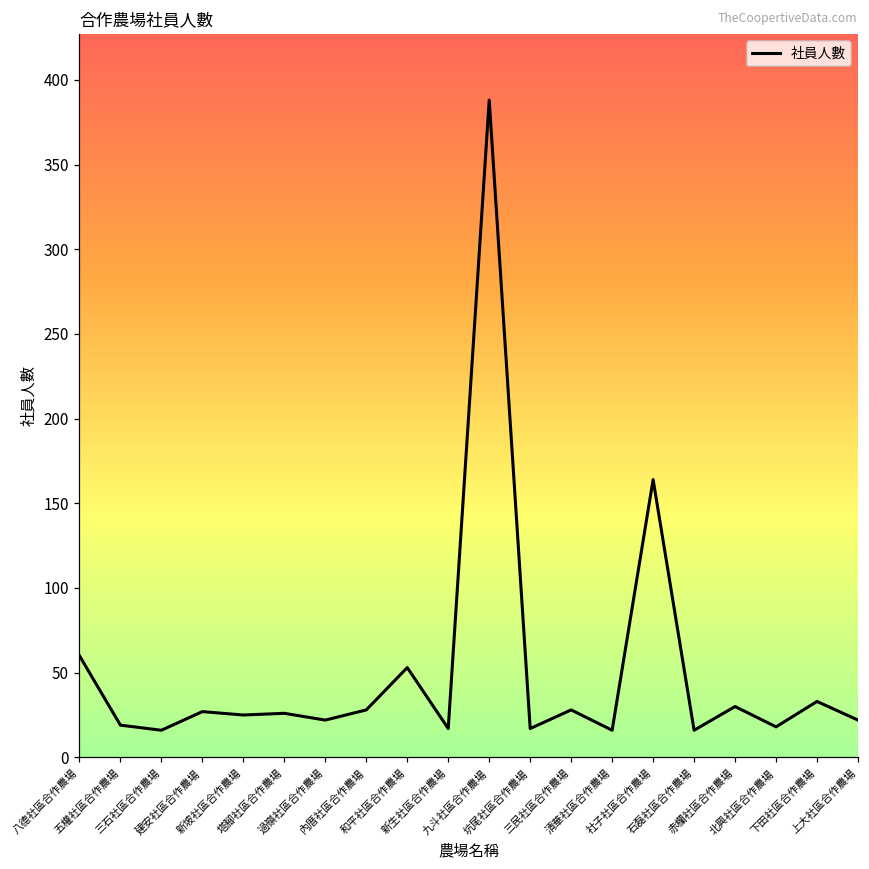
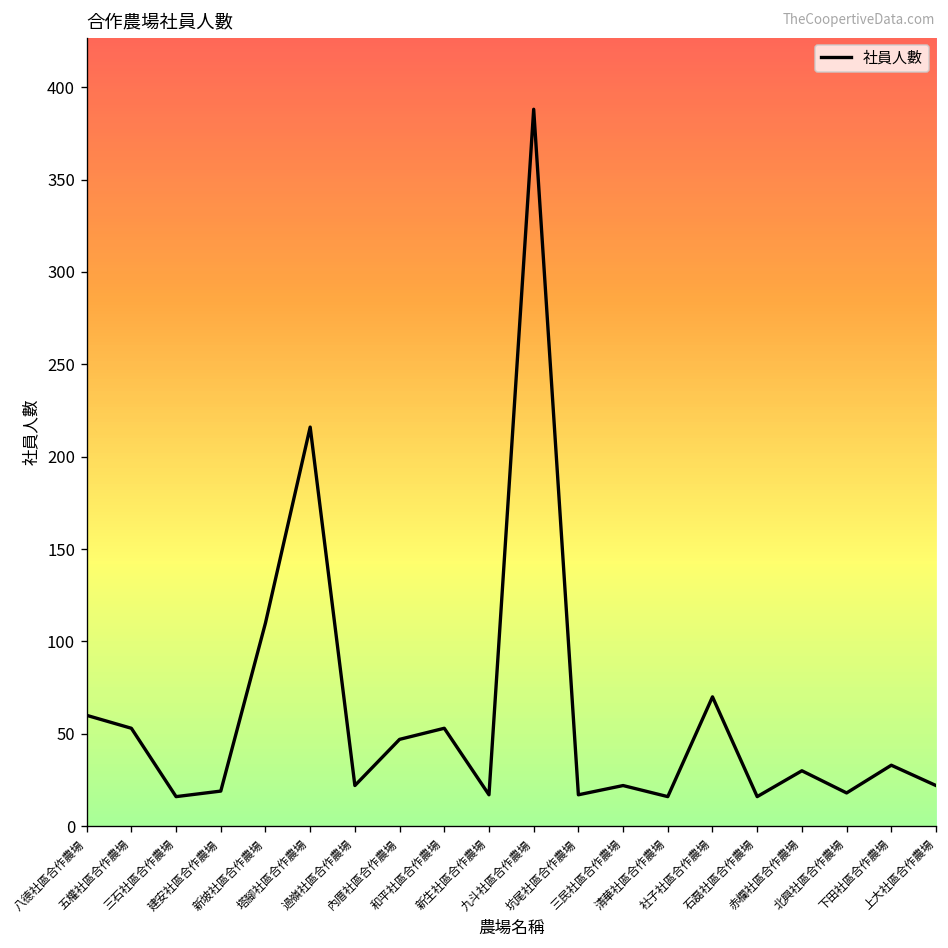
五權社區合作農場: 19 -> 53
建安社區合作農場: 27 -> 19
新坡社區合作農場: 25 -> 110
塔腳社區合作農場: 26 -> 216
內厝社區合作農場: 28 -> 47
三民社區合作農場: 28 -> 22
社子社區合作農場: 164 -> 70
